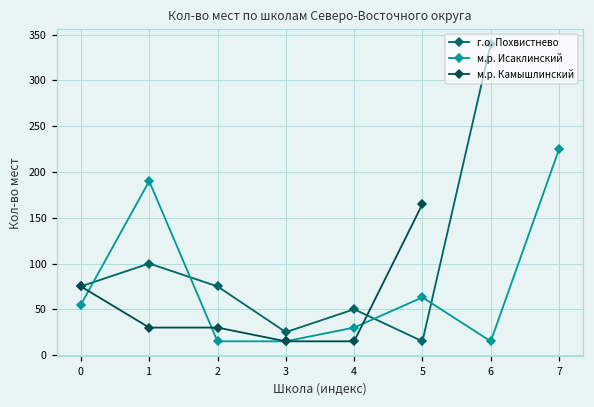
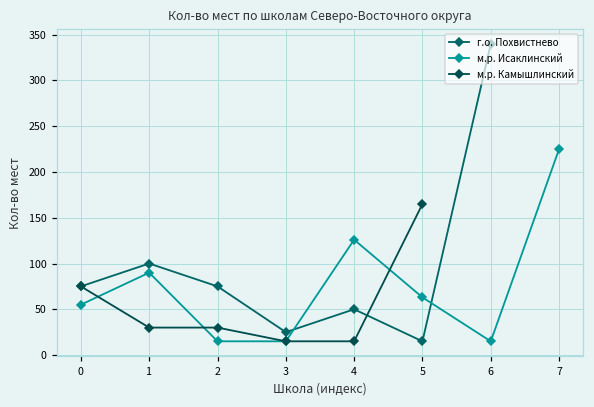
м.р. Исаклинский, 1: 190 -> 90
м.р. Исаклинский, 4: 30 -> 130
